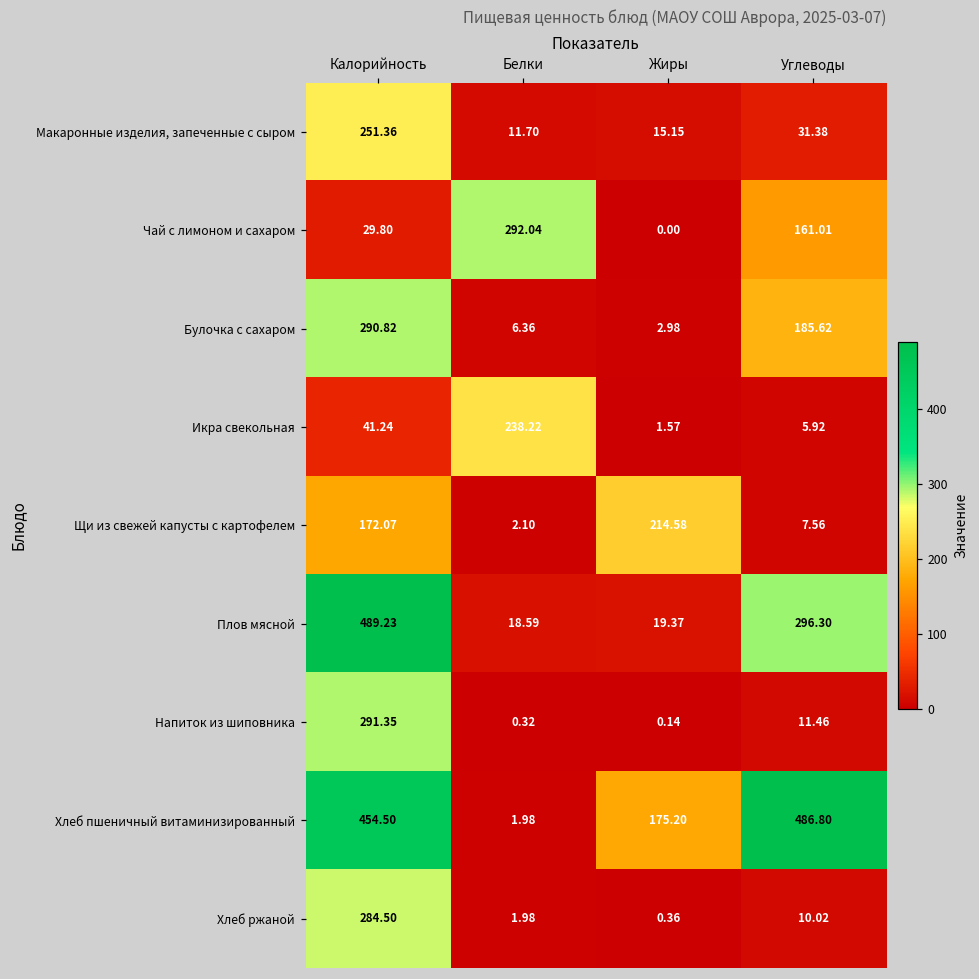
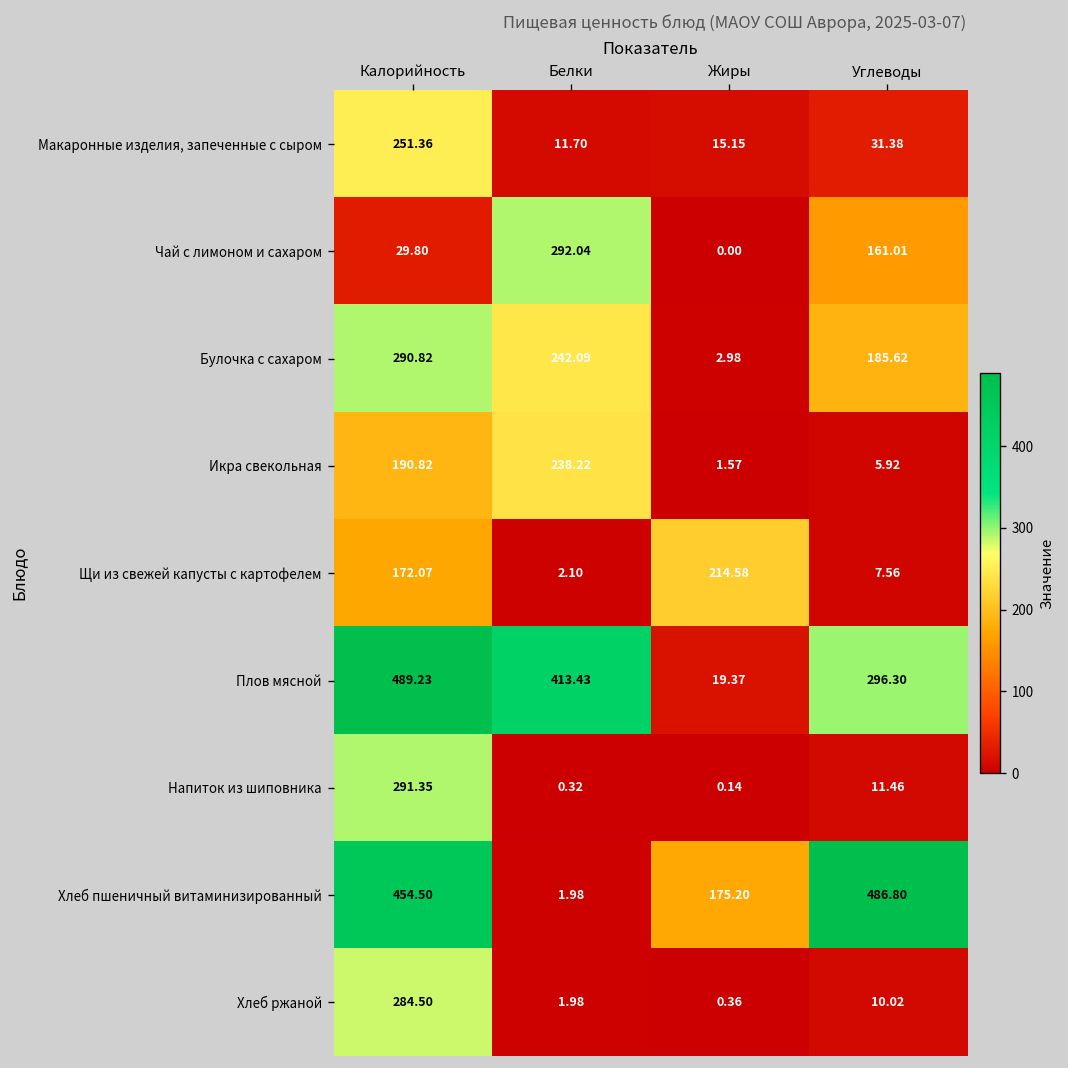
Булочка с сахаром, Белки: 6.36 -> 242.09
Икра свекольная, Калорийность: 41.24 -> 190.82
Плов мясной, Белки: 18.59 -> 413.43
